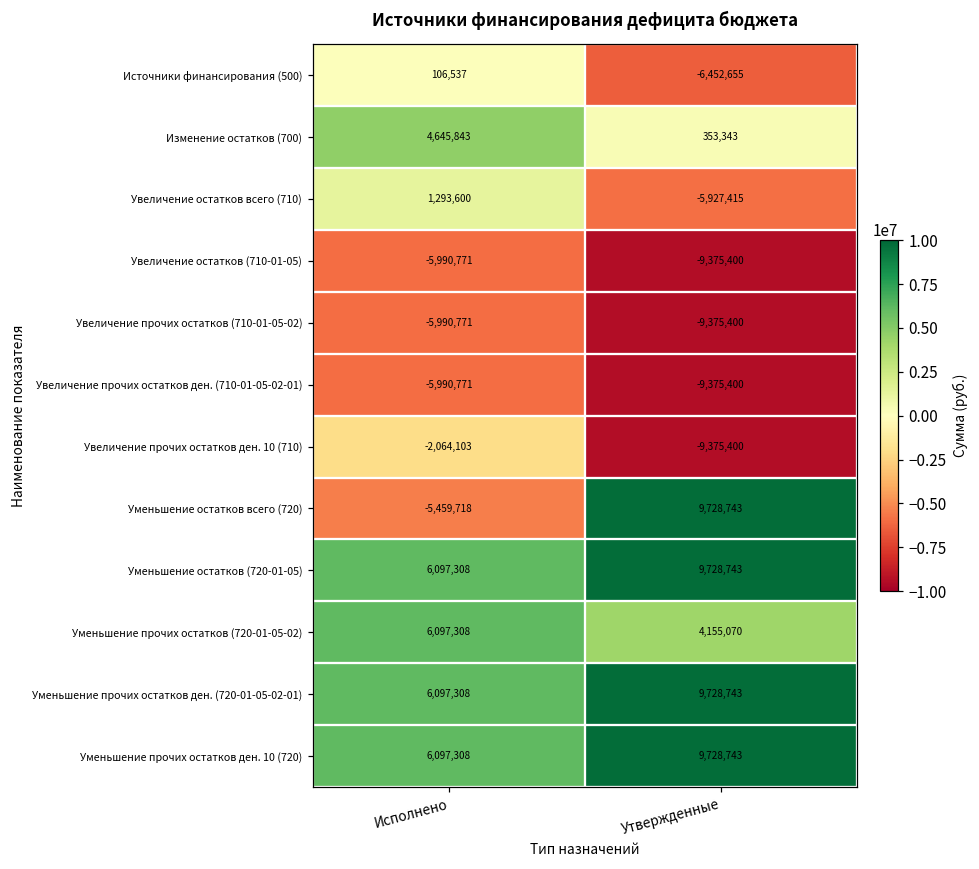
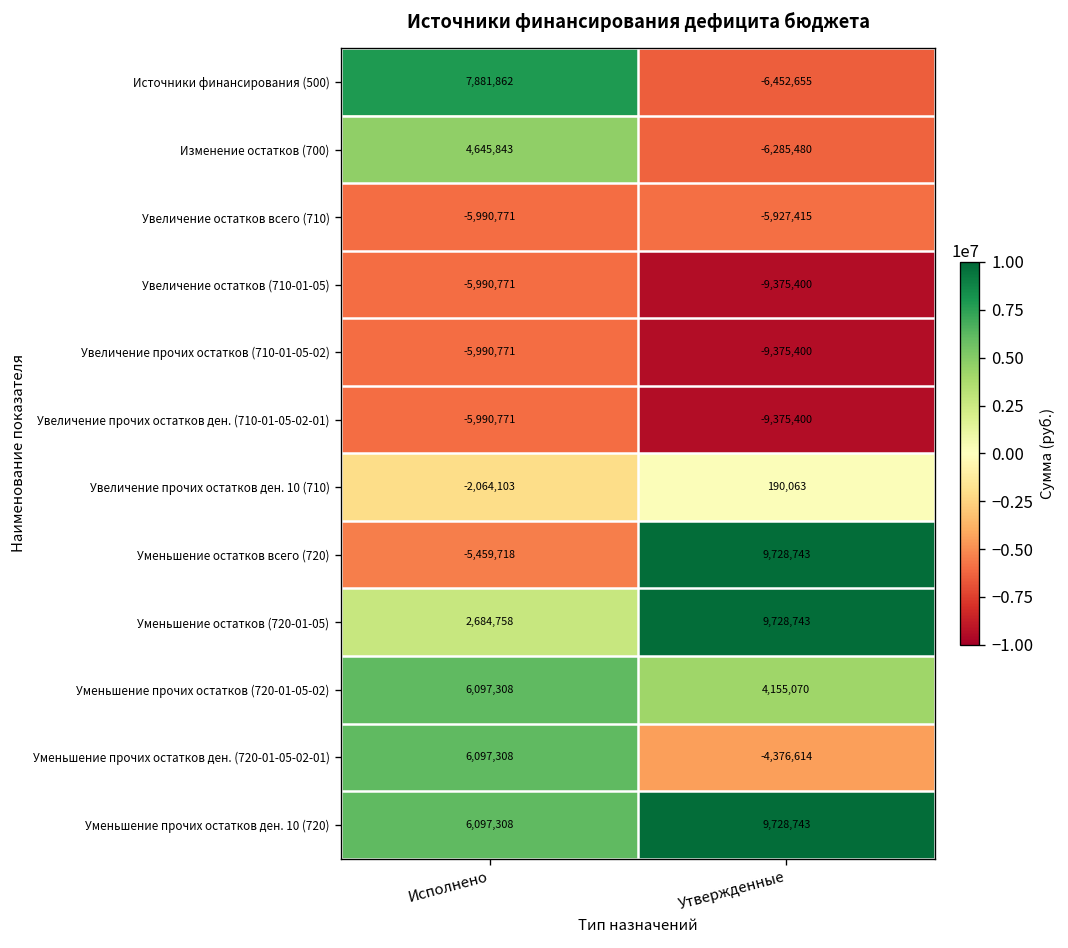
Источники финансирования (500), Исполнено: 106,537 -> 7,881,862
Изменение остатков (700), Утвержденные: 353,343 -> -6,285,480
Увеличение остатков всего (710), Исполнено: 1,293,600 -> -5,990,771
Увеличение прочих остатков ден. 10 (710), Утвержденные: -9,375,400 -> 190,063
Уменьшение остатков (720-01-05), Исполнено: 6,097,308 -> 2,684,758
Уменьшение прочих остатков ден. (720-01-05-02-01), Утвержденные: 9,728,743 -> -4,376,614
